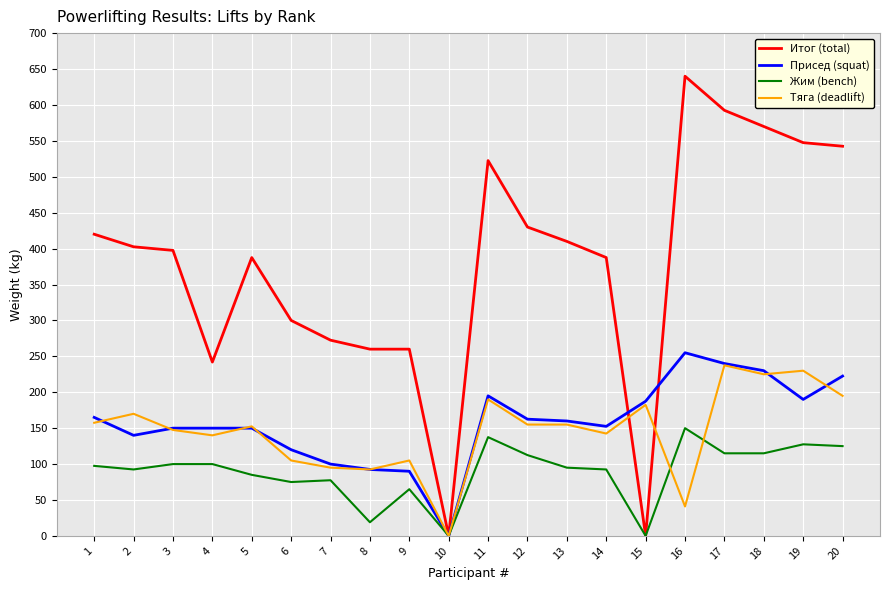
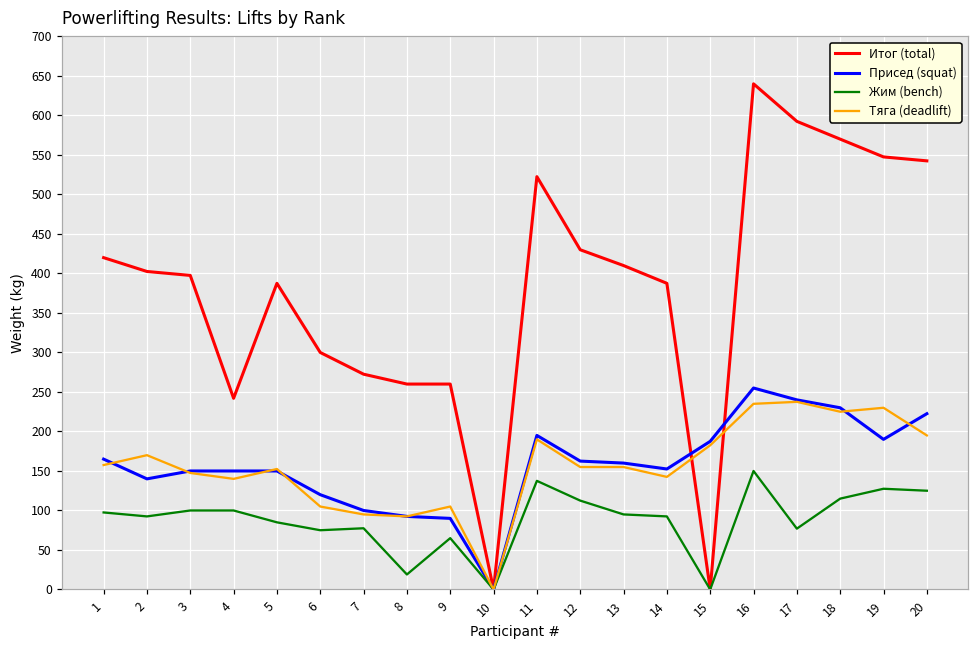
Тяга (deadlift), 16: 40 -> 240
Жим (bench), 17: 120 -> 80
